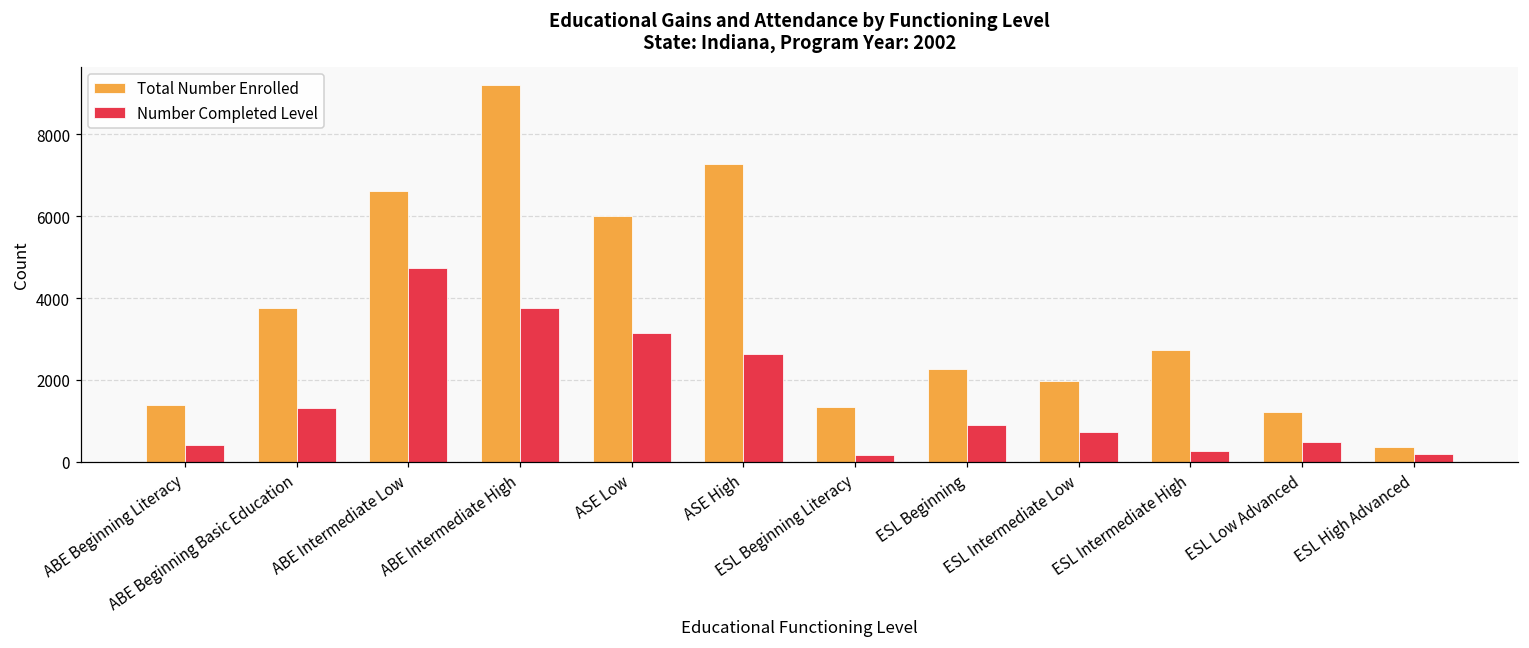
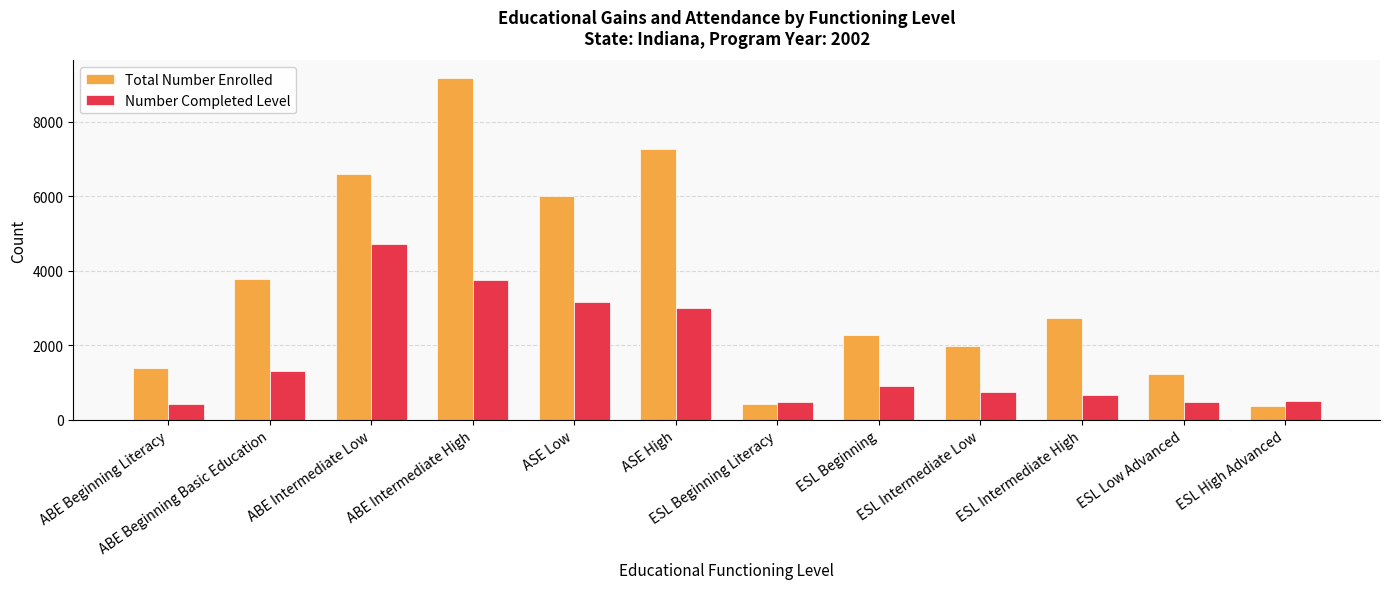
Number Completed Level, ASE High: 2600 -> 3000
Total Number Enrolled, ESL Beginning Literacy: 1300 -> 400
Number Completed Level, ESL Beginning Literacy: 200 -> 500
Number Completed Level, ESL Intermediate High: 300 -> 700
Number Completed Level, ESL High Advanced: 200 -> 500
